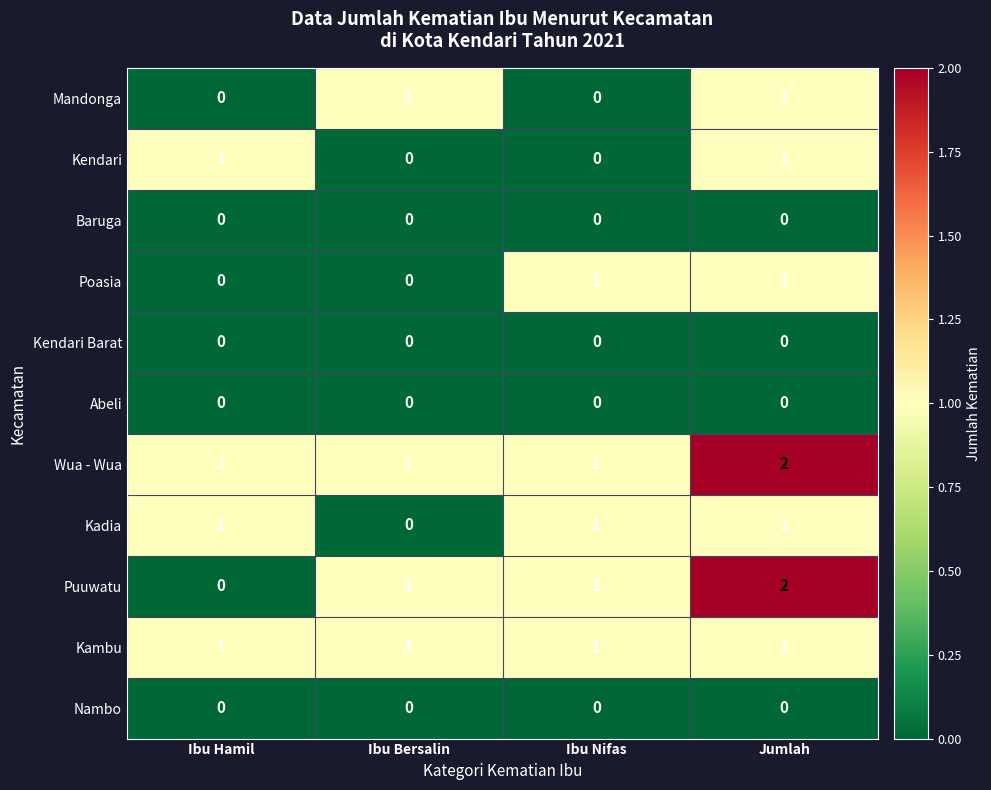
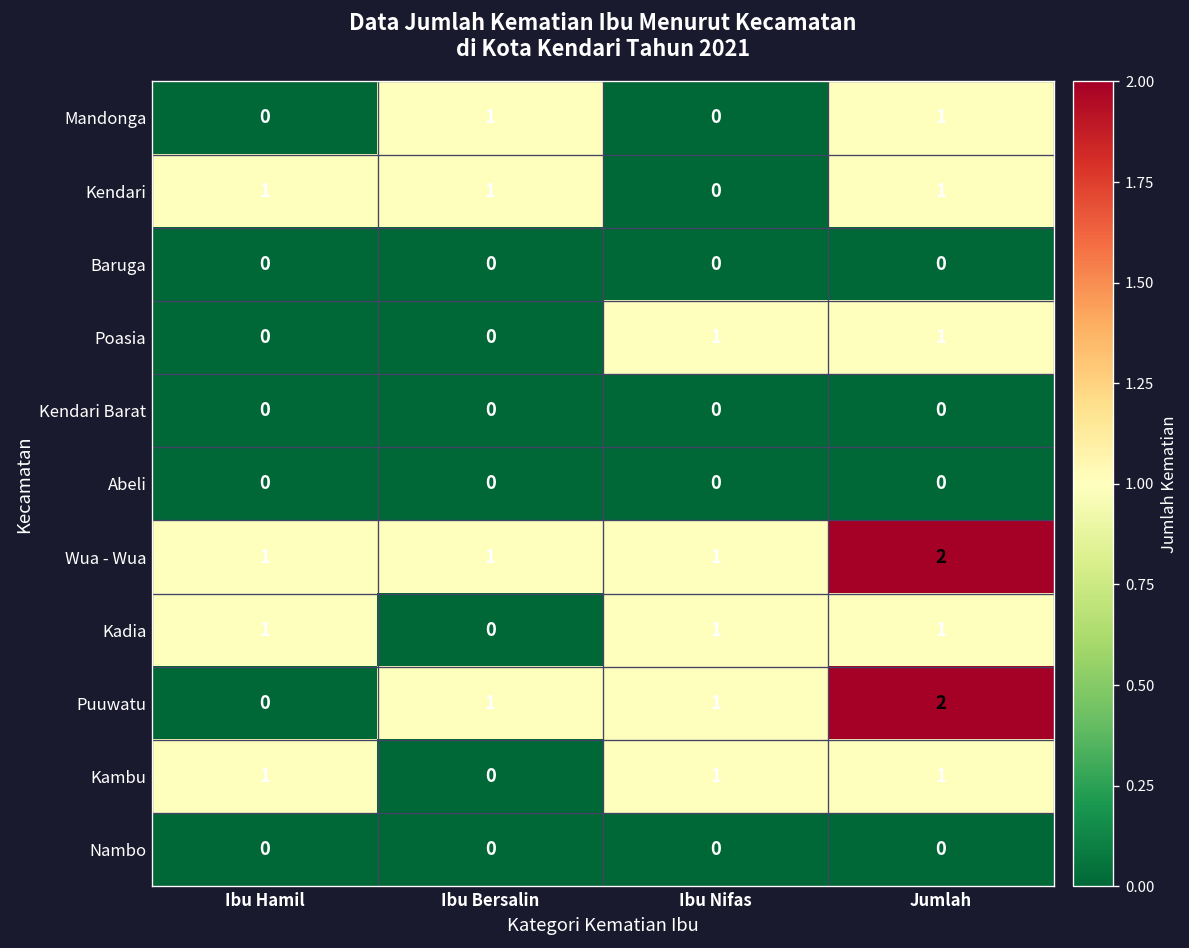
Kendari, Ibu Bersalin: 0 -> 1
Kambu, Ibu Bersalin: 1 -> 0
